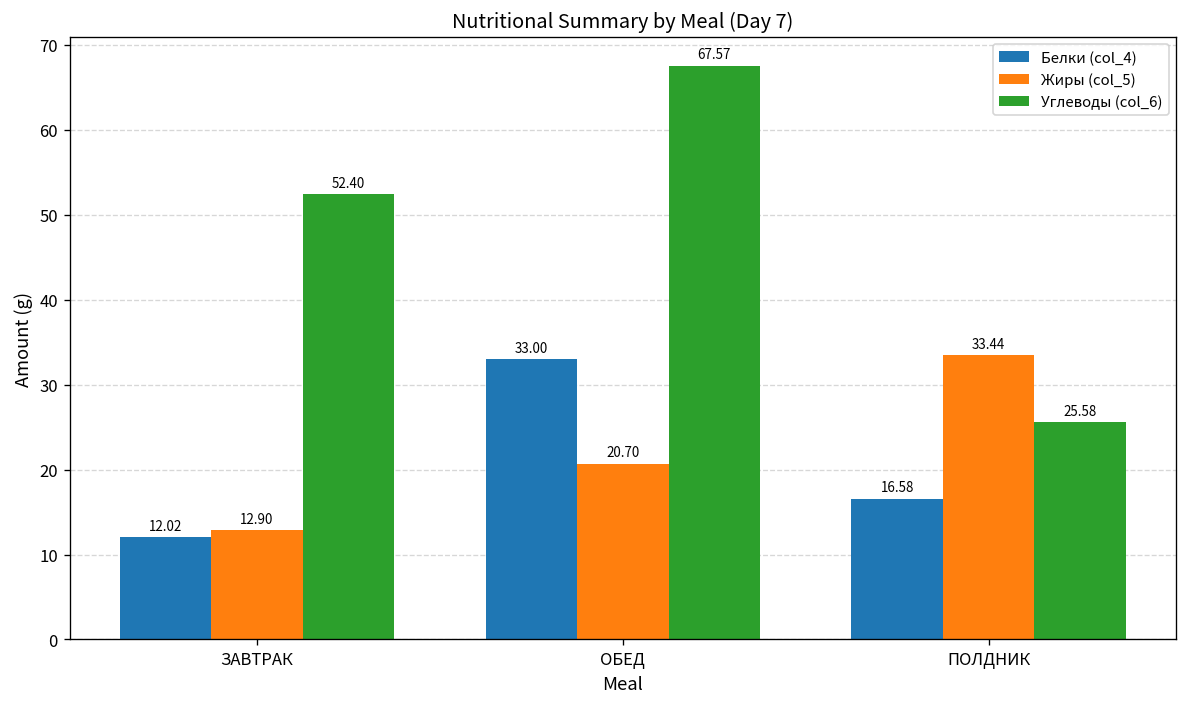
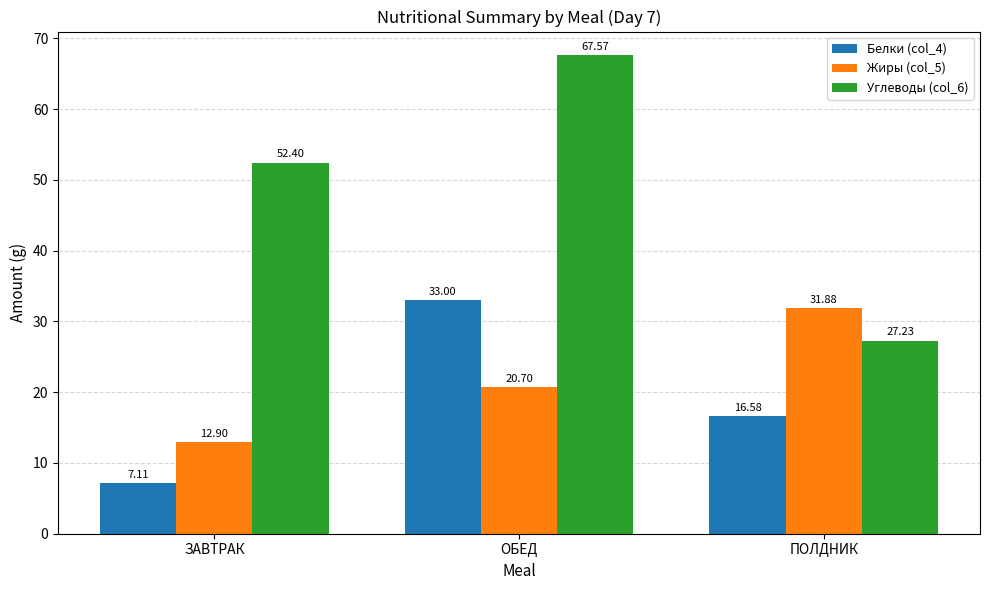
Белки (col_4), ЗАВТРАК: 12.02 -> 7.11
Жиры (col_5), ПОЛДНИК: 33.44 -> 31.88
Углеводы (col_6), ПОЛДНИК: 25.58 -> 27.23
